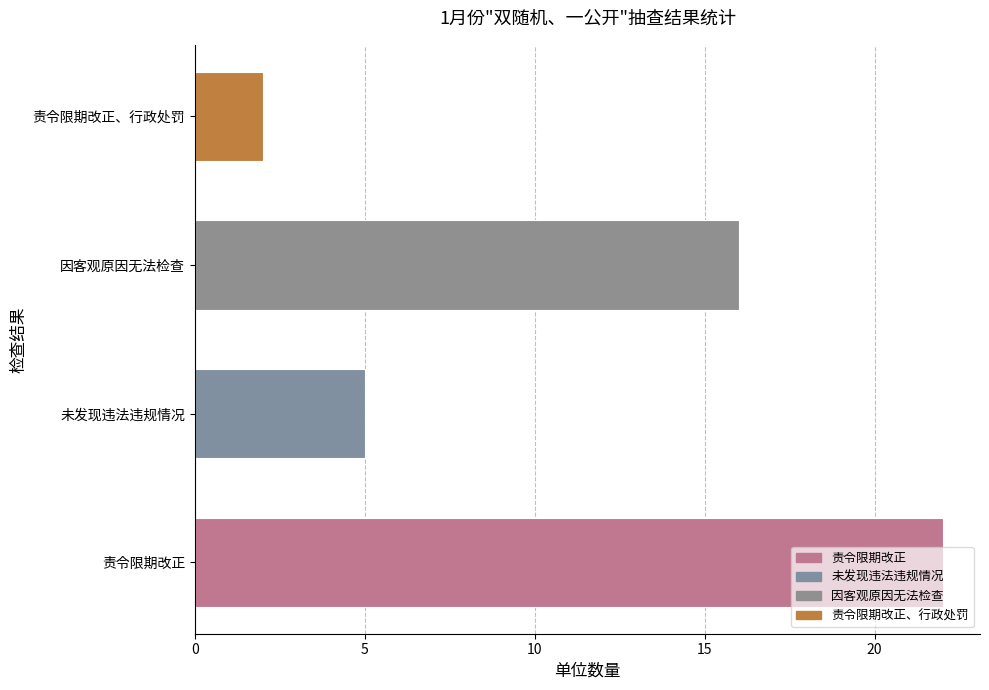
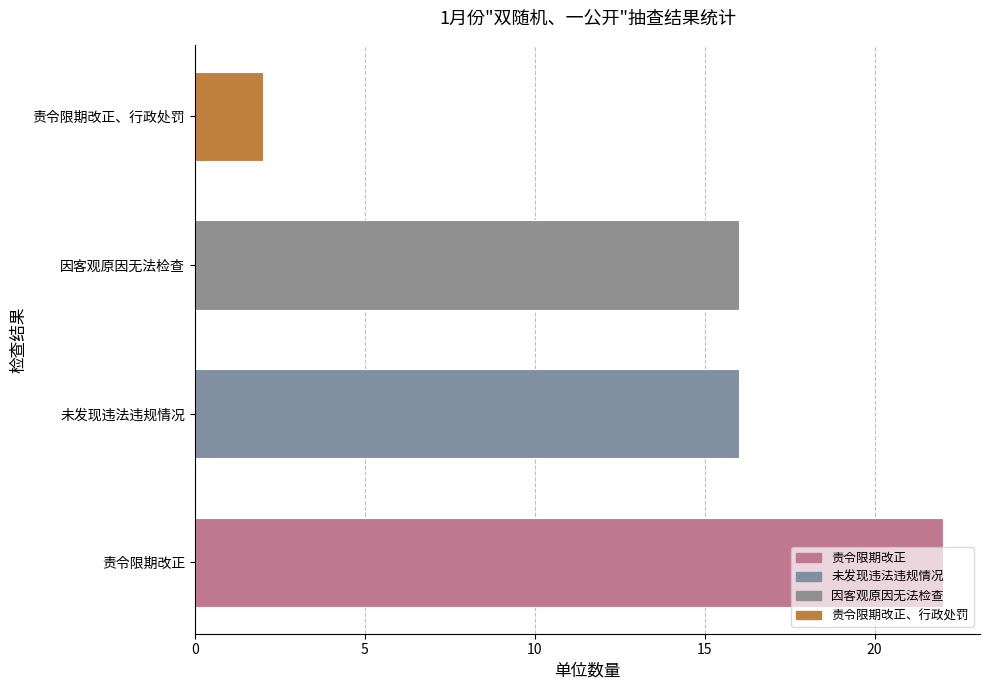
未发现违法违规情况: 5 -> 16
